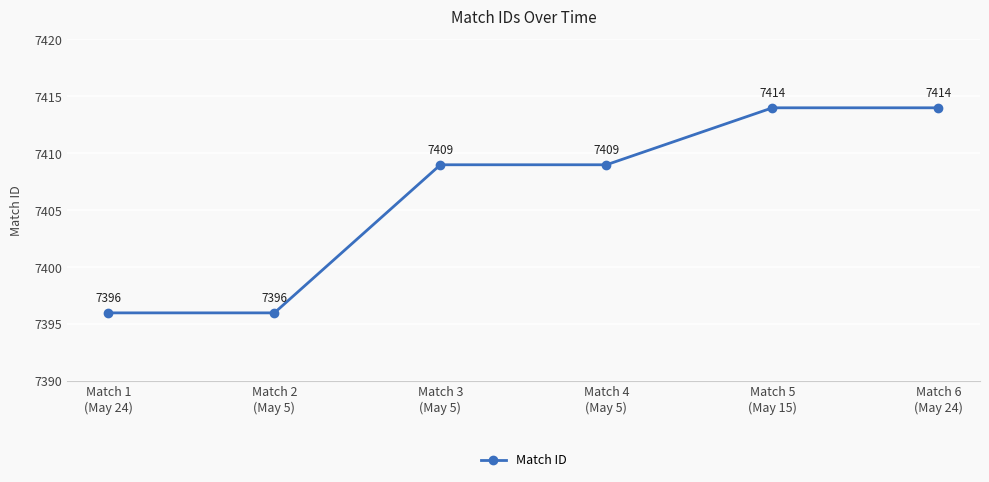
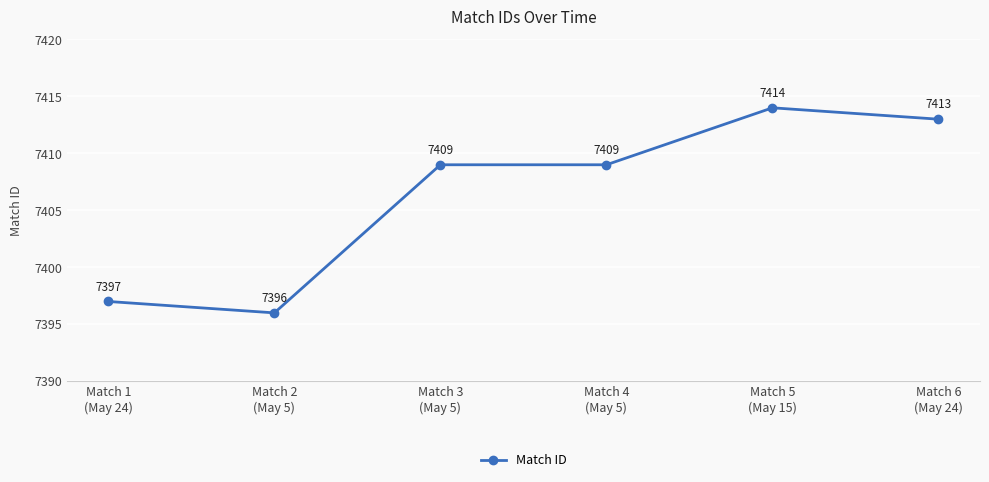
Match 1 (May 24): 7396 -> 7397
Match 6 (May 24): 7414 -> 7413
